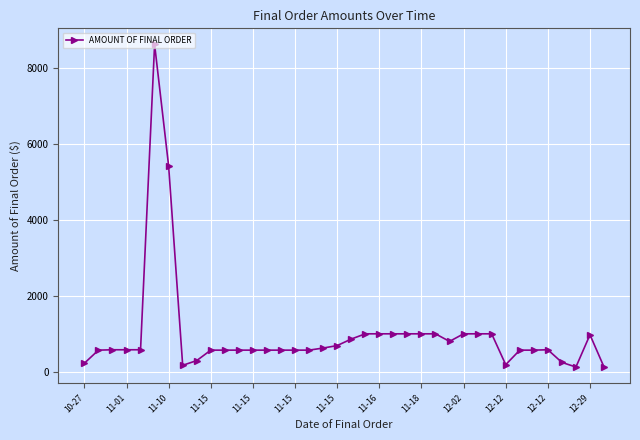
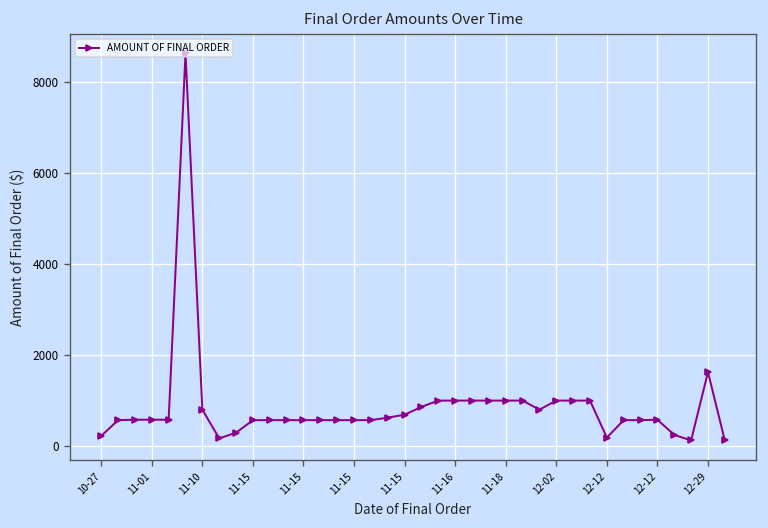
11-10: 5400 -> 800
12-29: 1000 -> 1600
